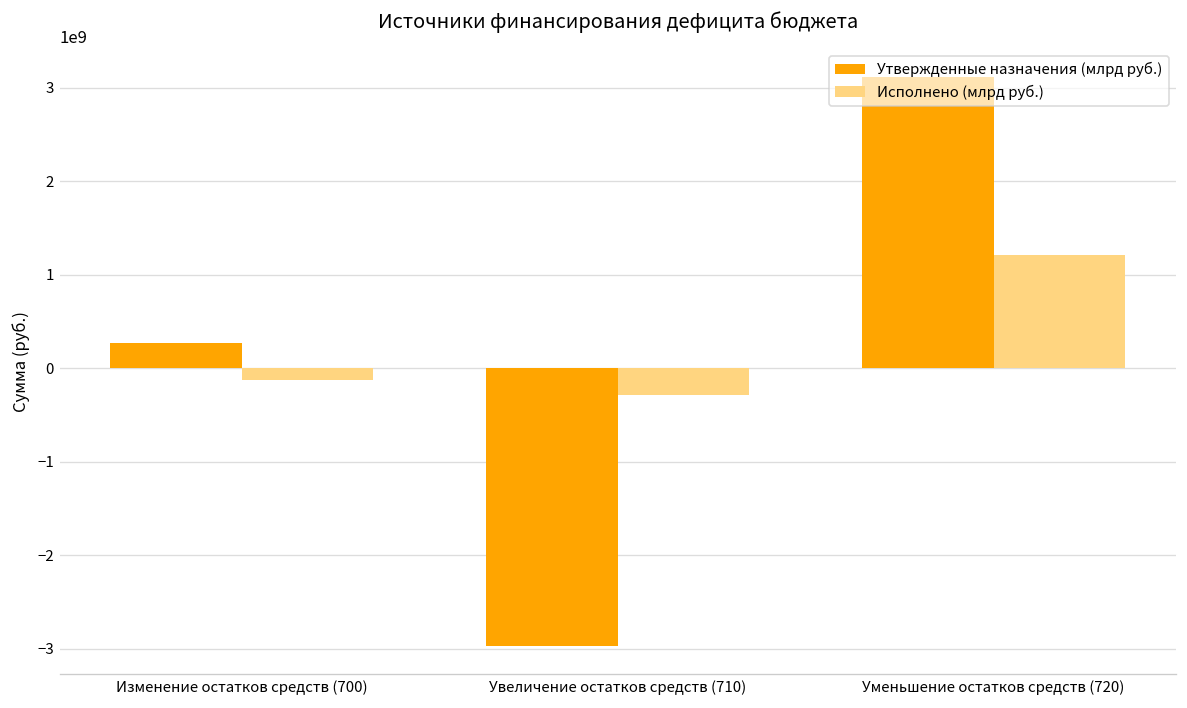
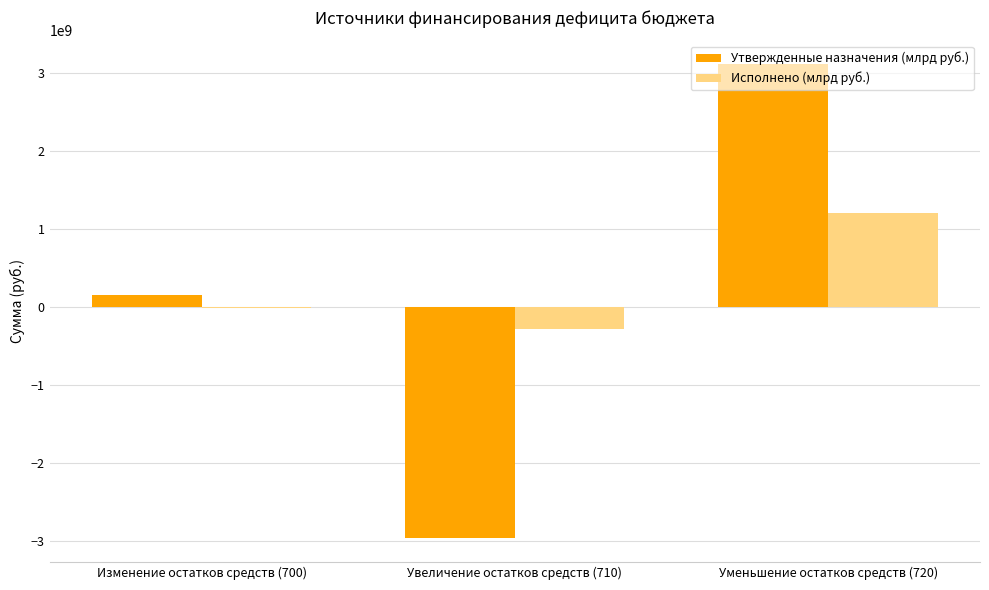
Утвержденные назначения (млрд руб.), Изменение остатков средств (700): 300000000 -> 100000000
Исполнено (млрд руб.), Изменение остатков средств (700): -100000000 -> 0
